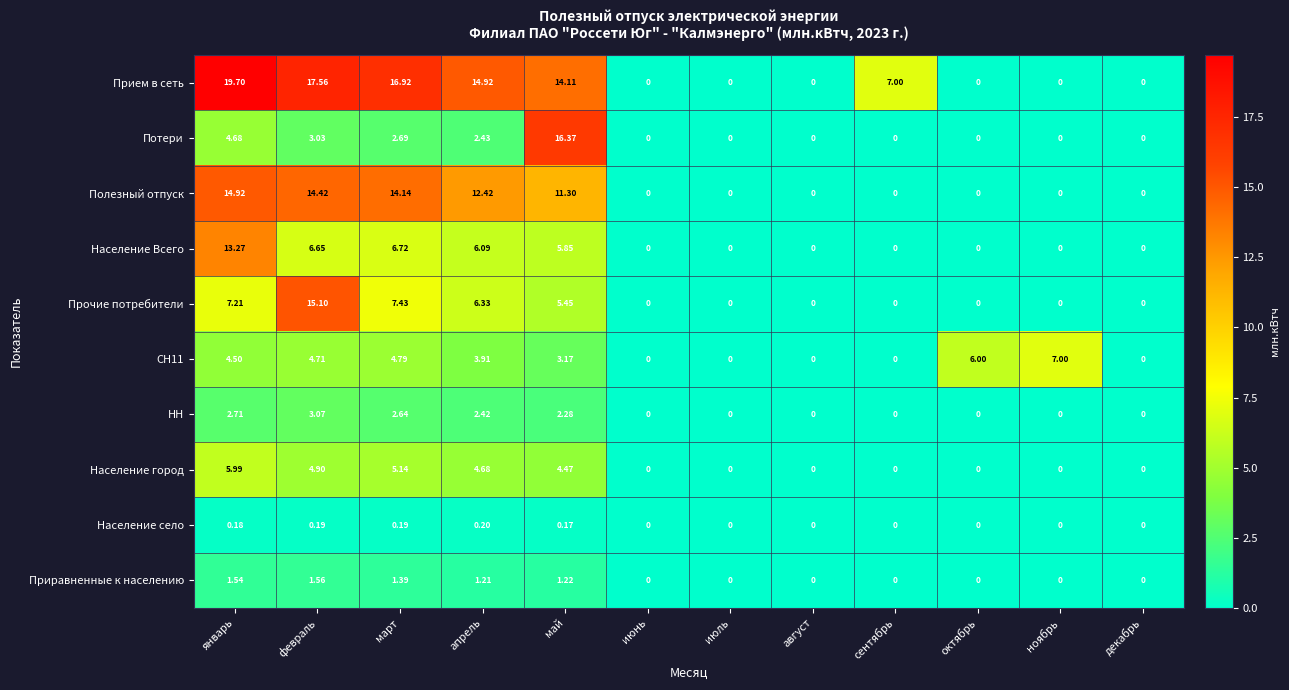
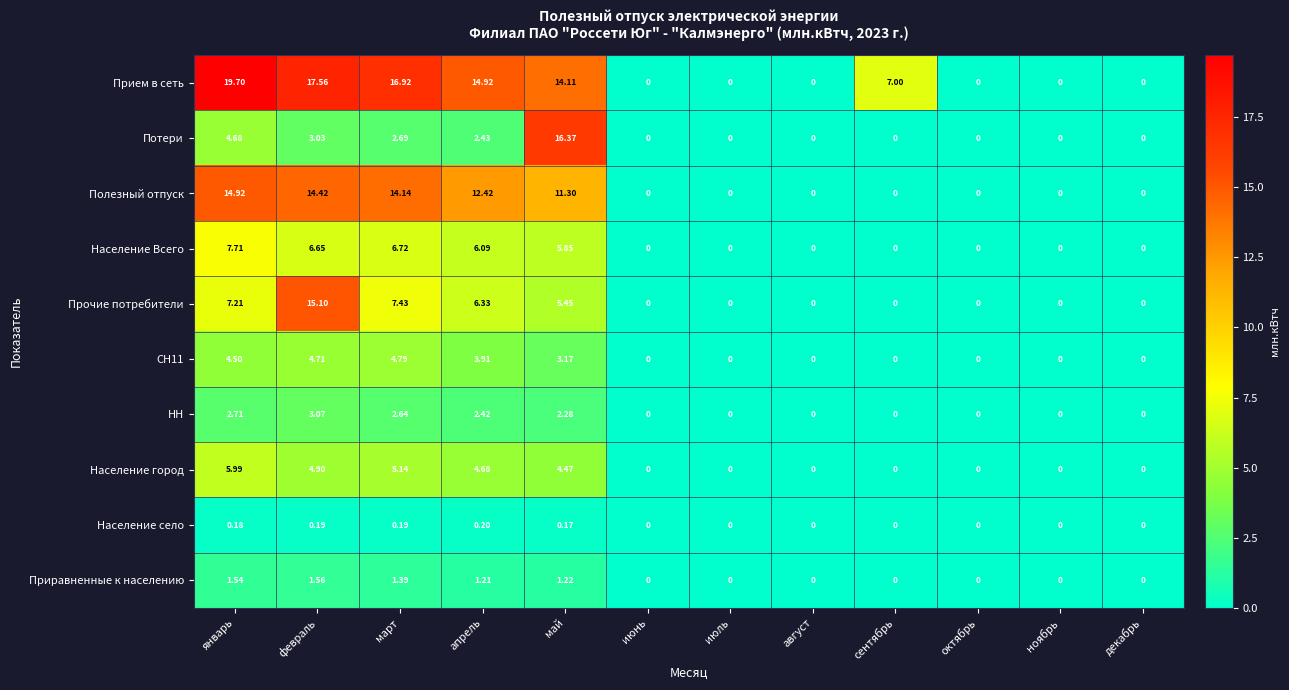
Население Всего, январь: 13.27 -> 7.71
СН11, октябрь: 6.00 -> 0
СН11, ноябрь: 7.00 -> 0
